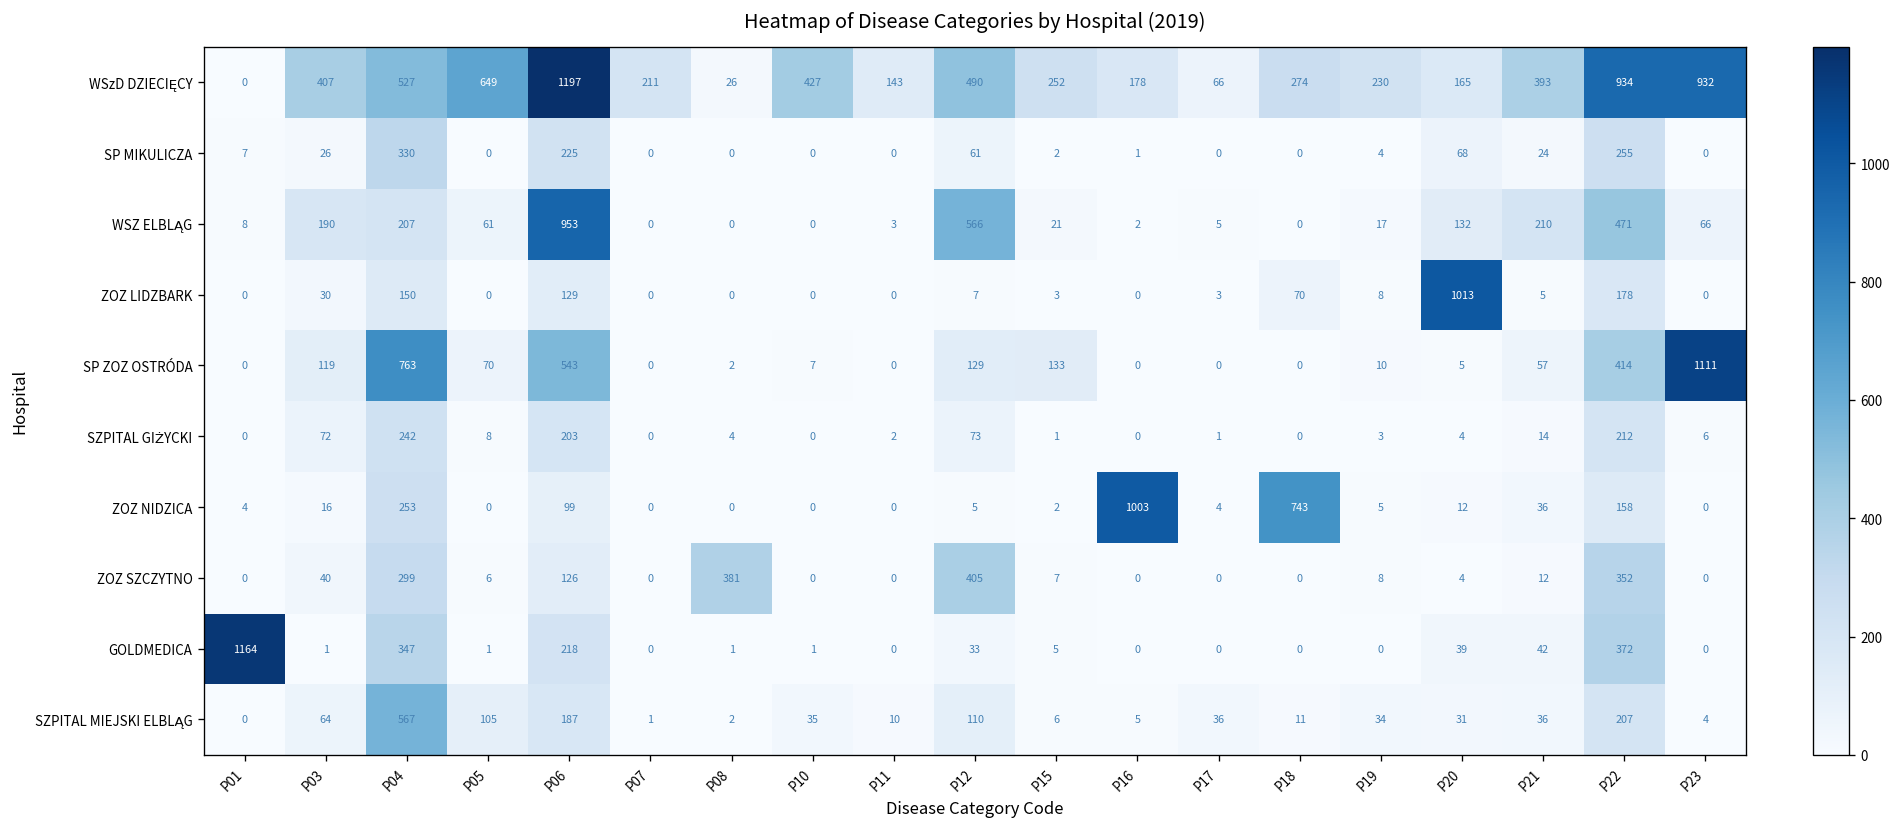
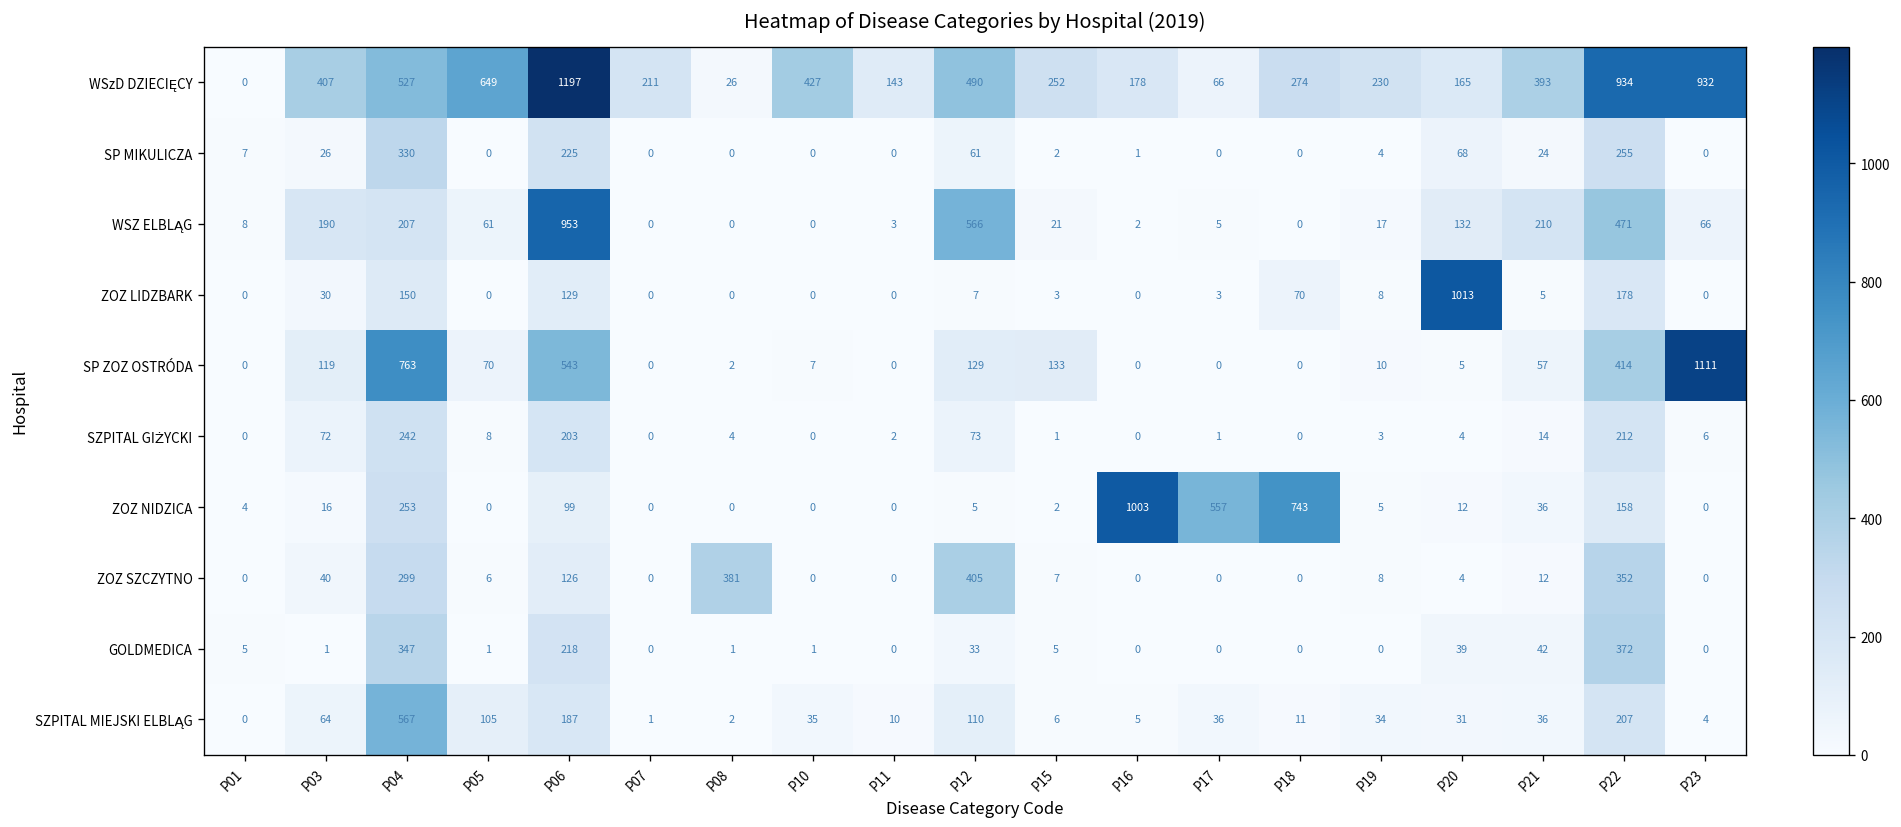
ZOZ NIDZICA, P17: 4 -> 557
GOLDMEDICA, P01: 1164 -> 5
